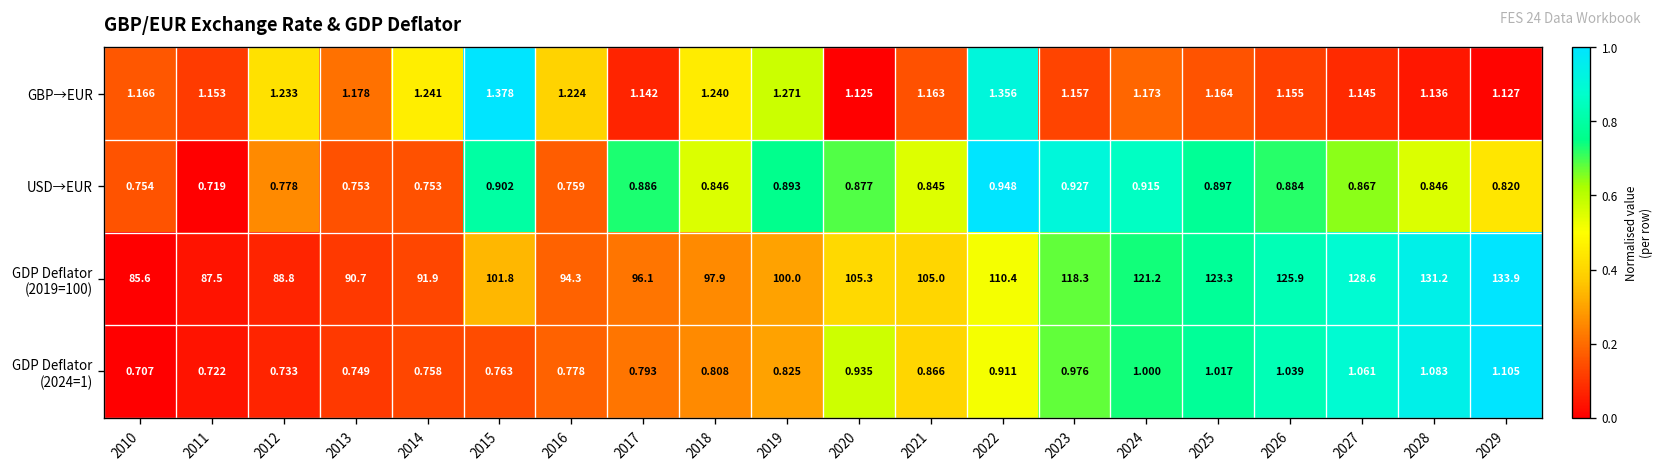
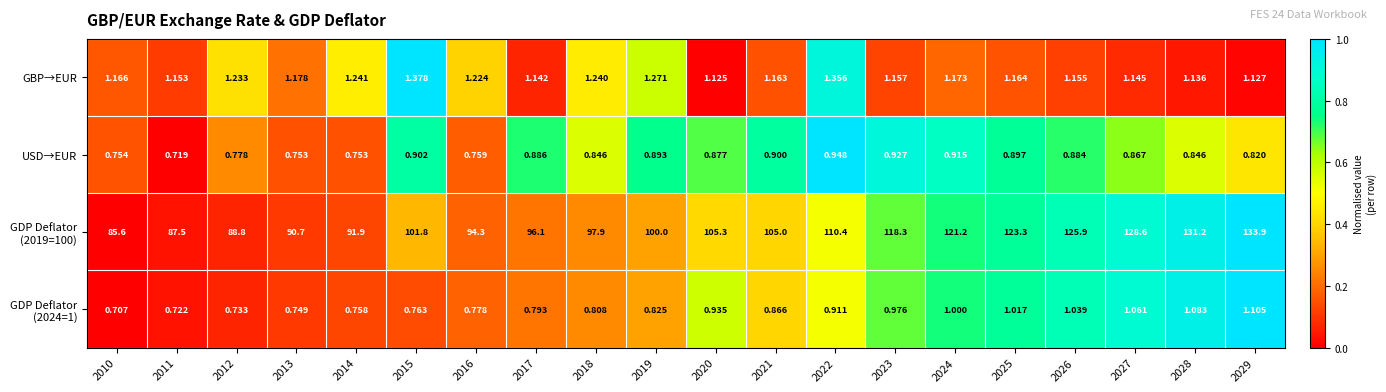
USD→EUR, 2021: 0.845 -> 0.900
